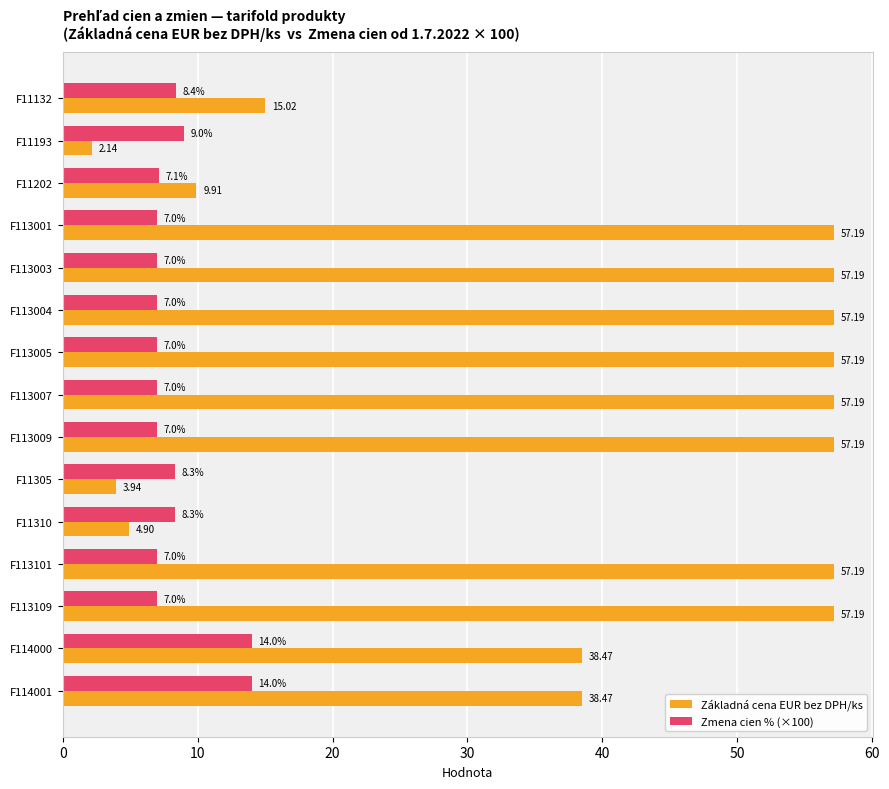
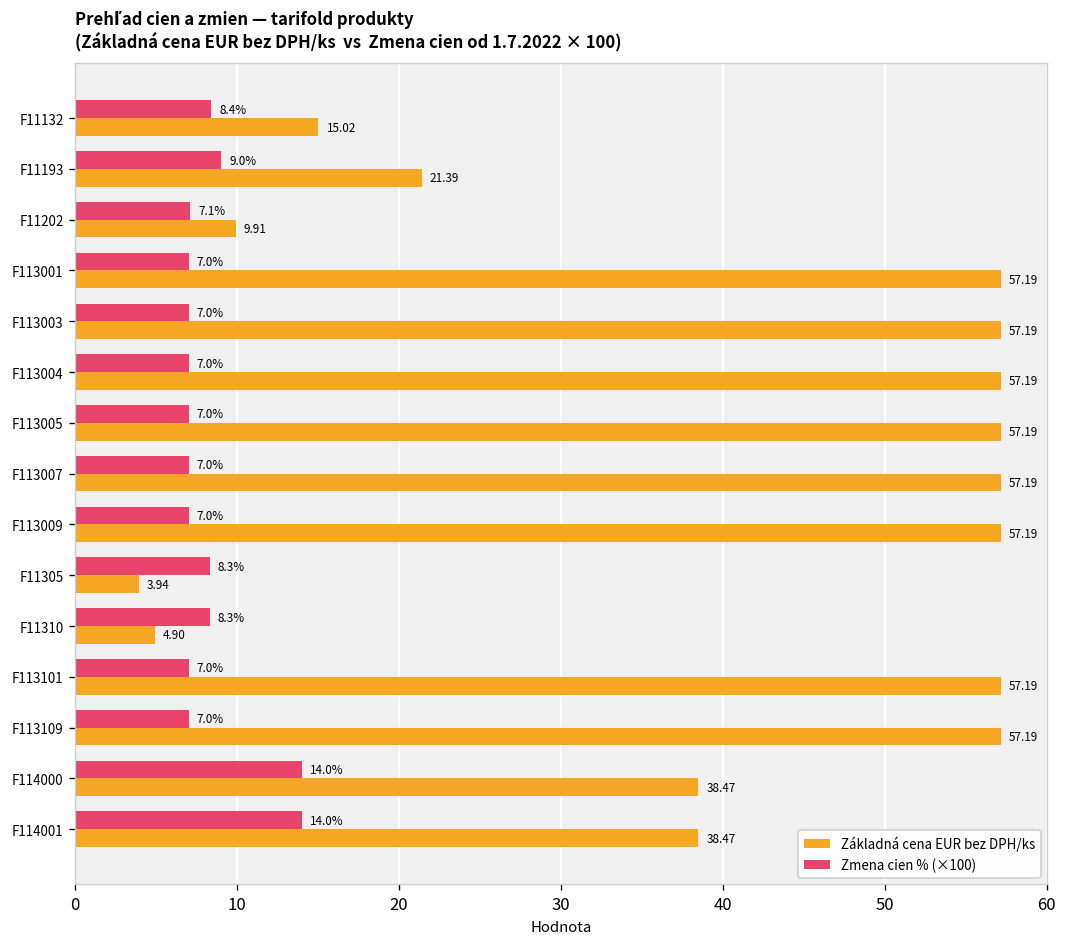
Základná cena EUR bez DPH/ks, F11193: 2.14 -> 21.39
